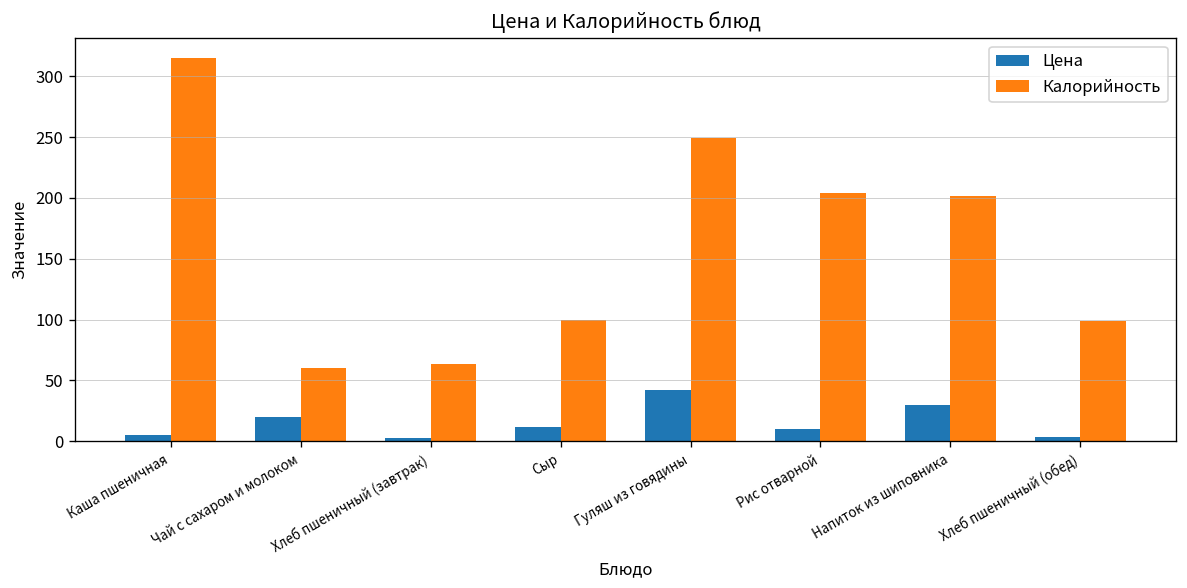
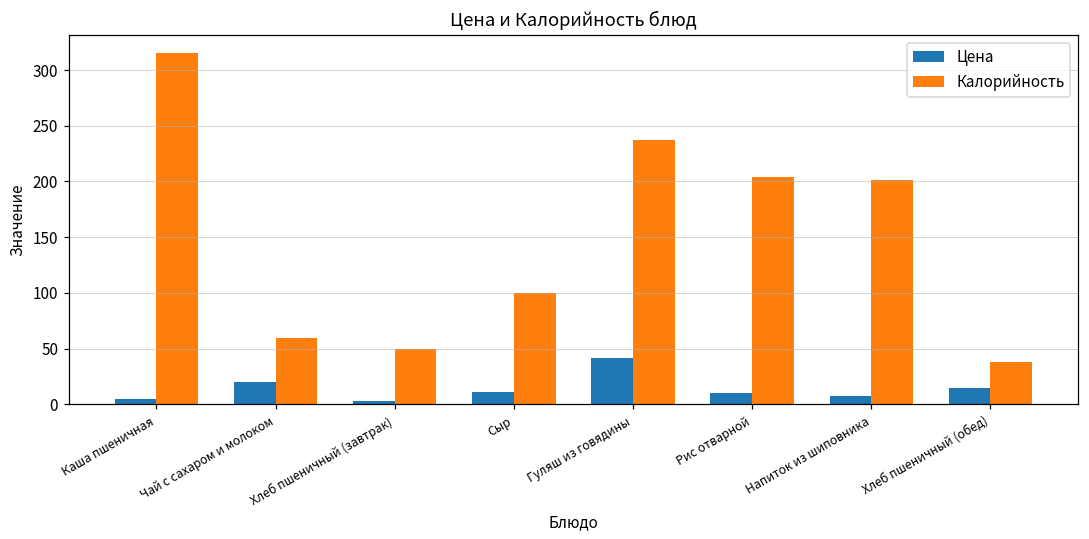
Калорийность, Хлеб пшеничный (завтрак): 64 -> 50
Калорийность, Гуляш из говядины: 249 -> 237
Цена, Напиток из шиповника: 30 -> 8
Цена, Хлеб пшеничный (обед): 3 -> 15
Калорийность, Хлеб пшеничный (обед): 99 -> 38
